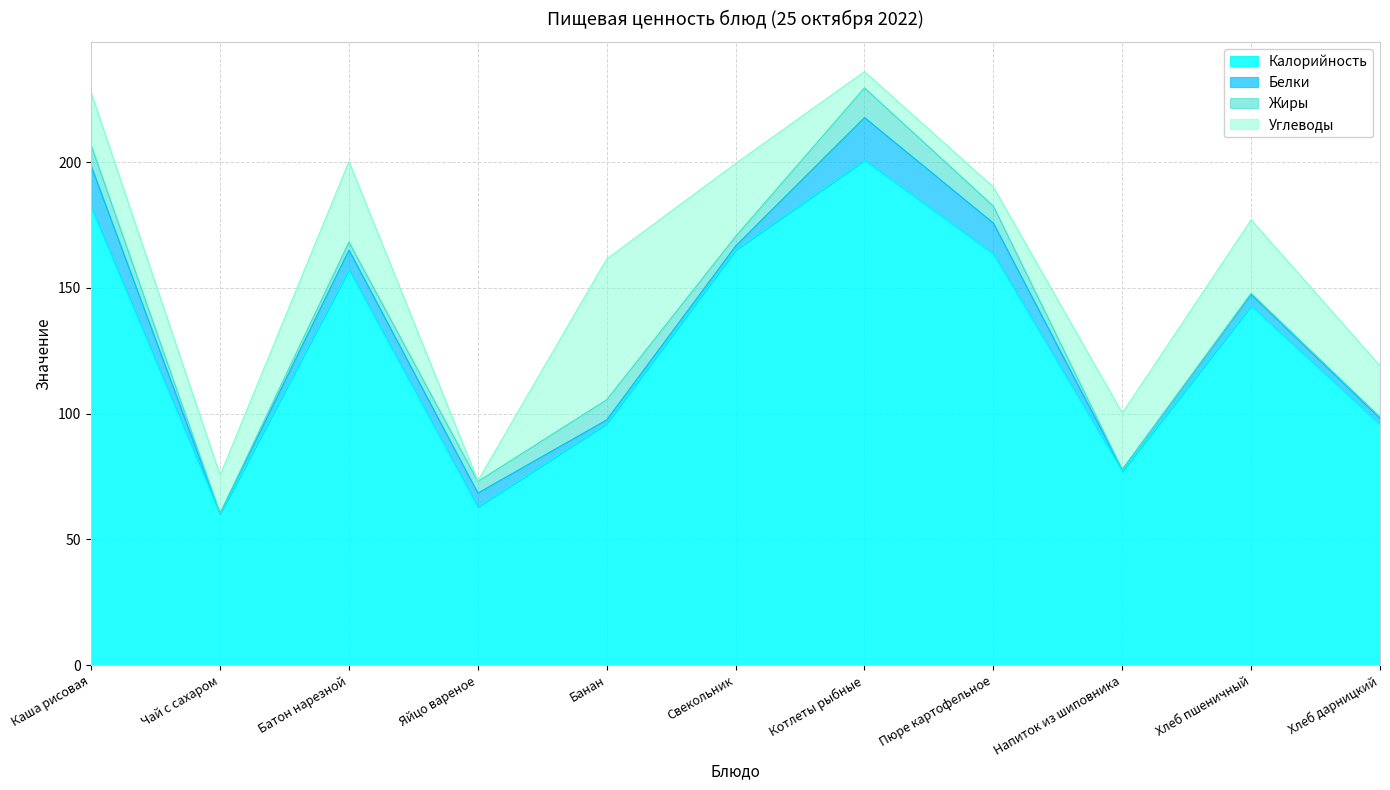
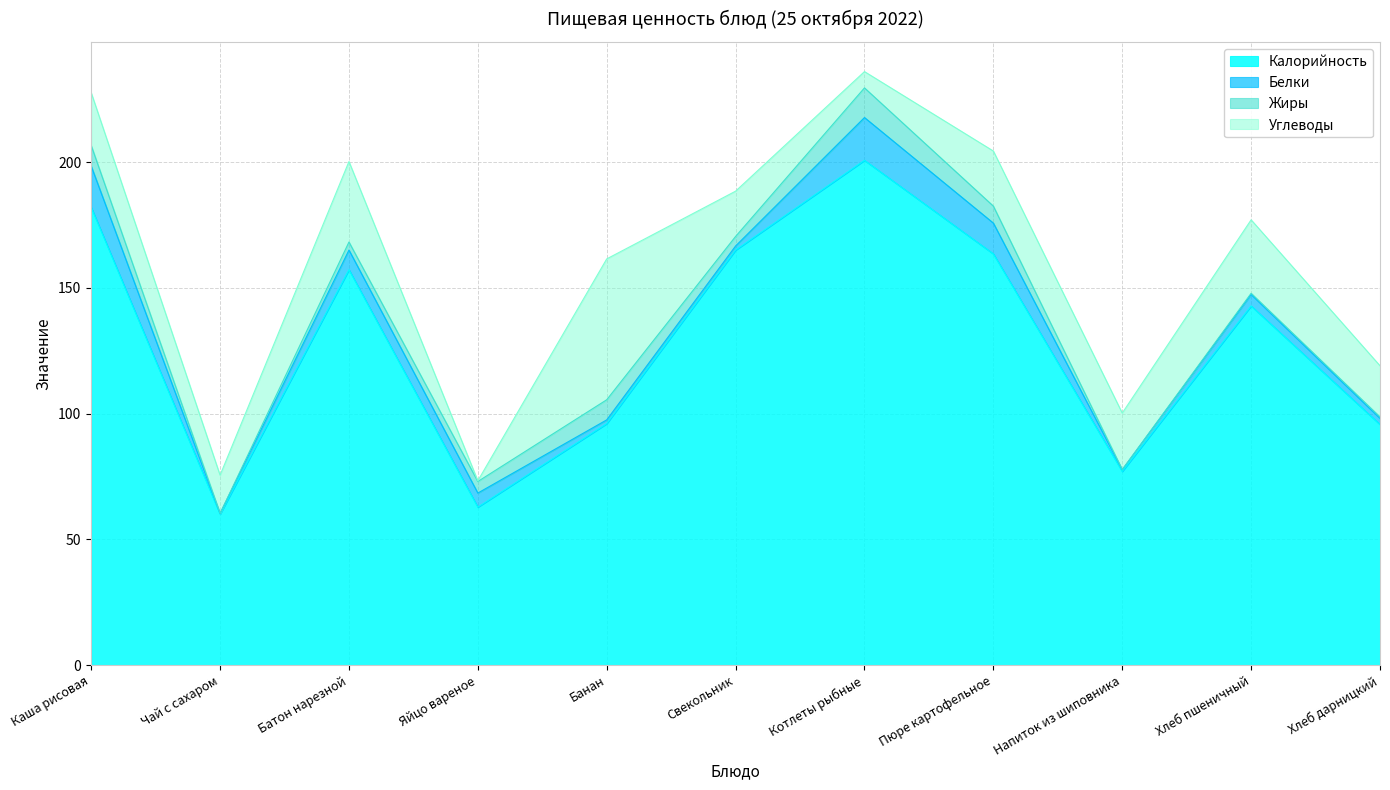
Углеводы, Свекольник: 29 -> 18
Углеводы, Пюре картофельное: 8 -> 22
